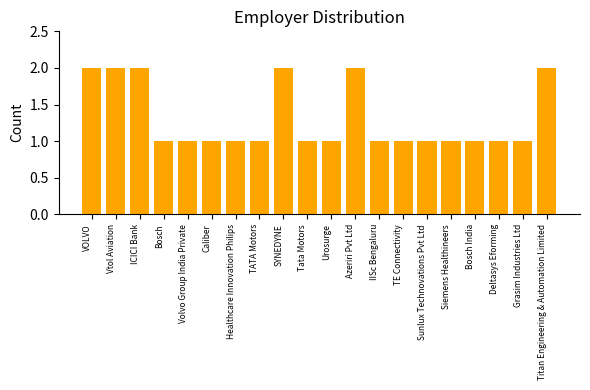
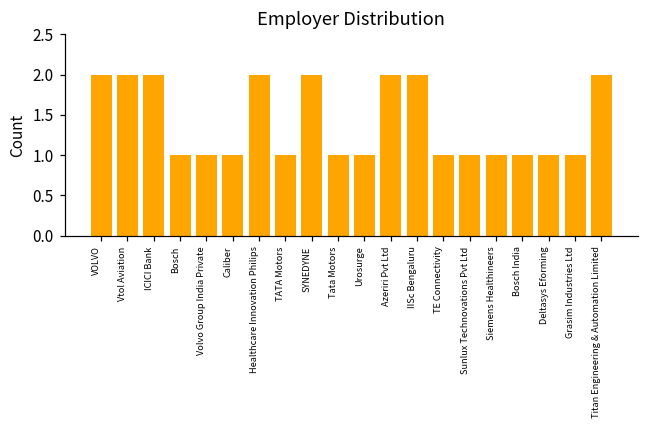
Healthcare Innovation Philips: 1 -> 2
IISc Bengaluru: 1 -> 2
